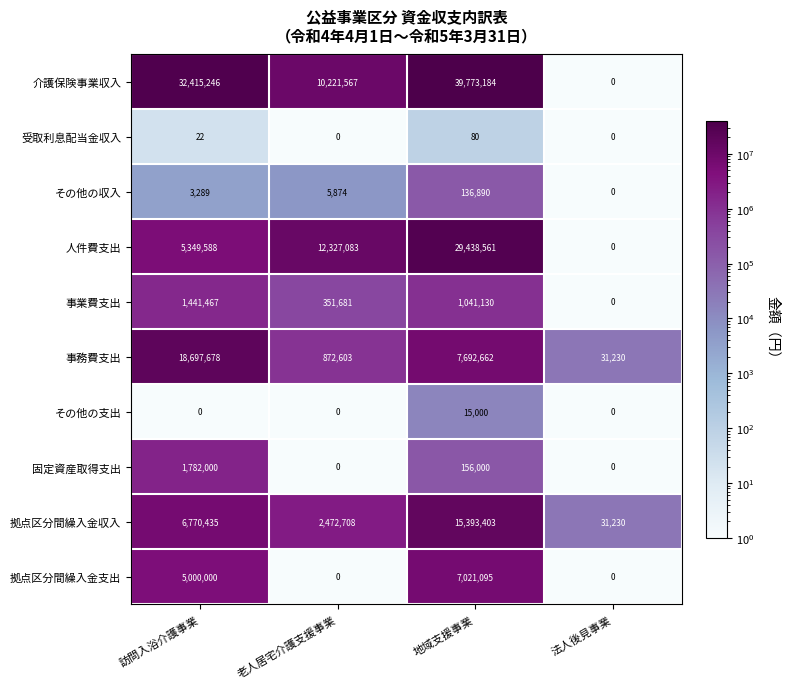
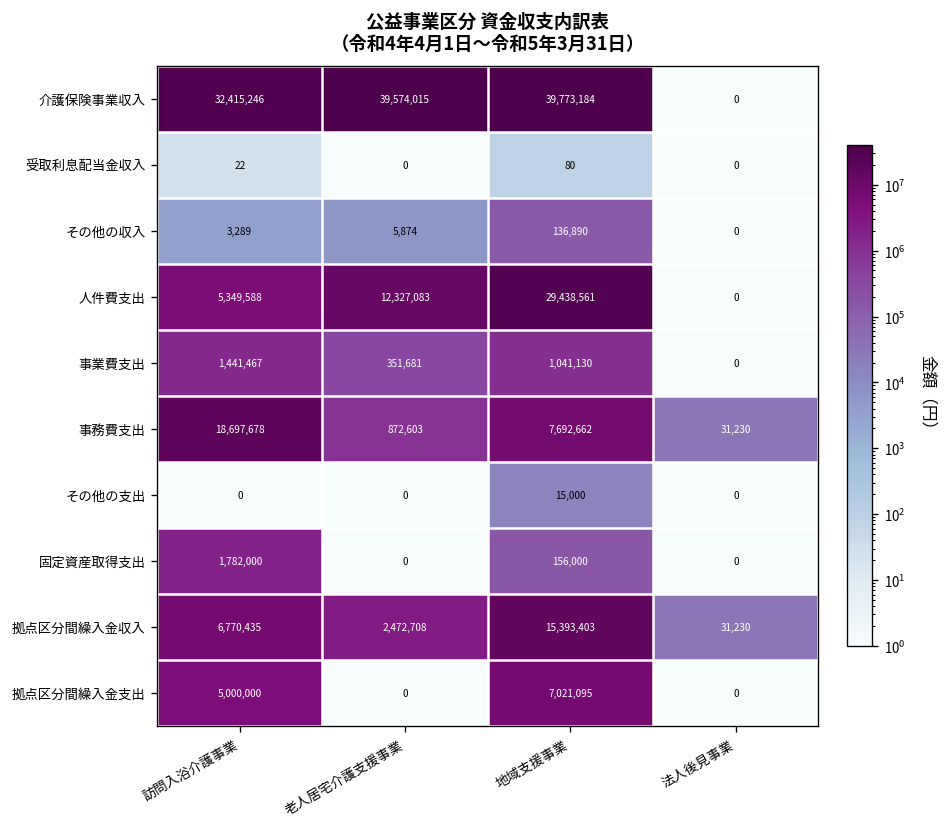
介護保険事業収入, 老人居宅介護支援事業: 10,221,567 -> 39,574,015
